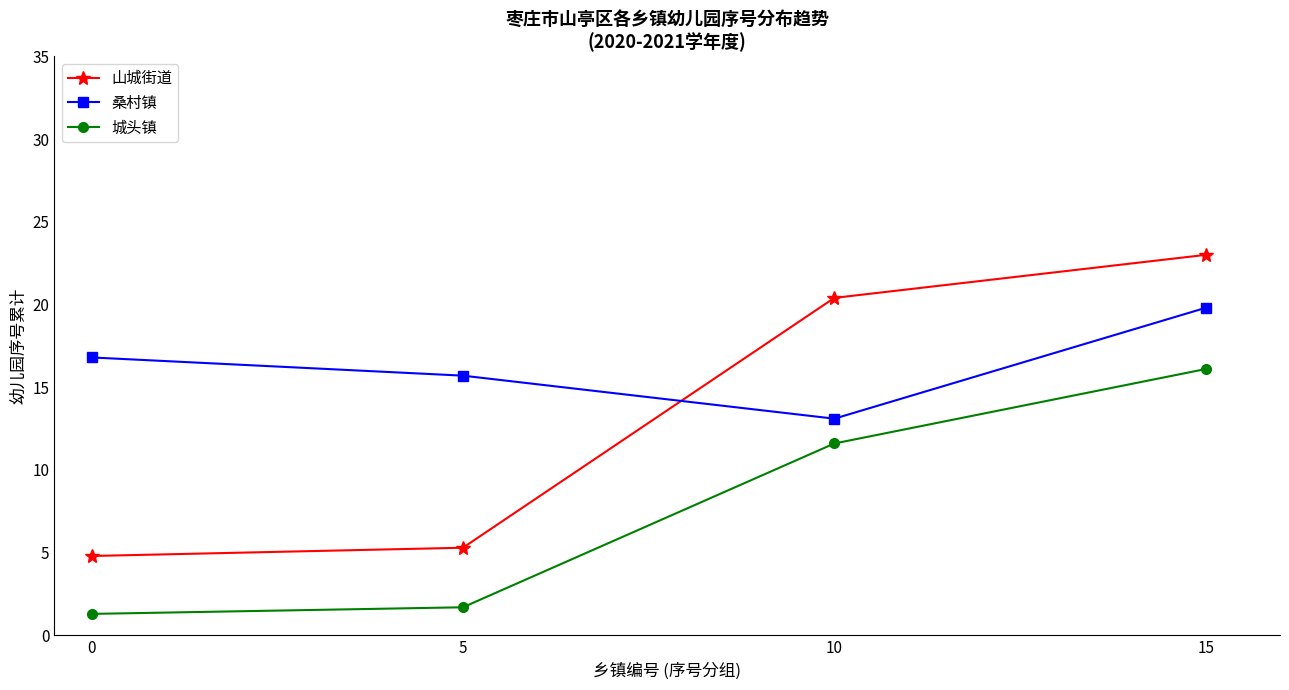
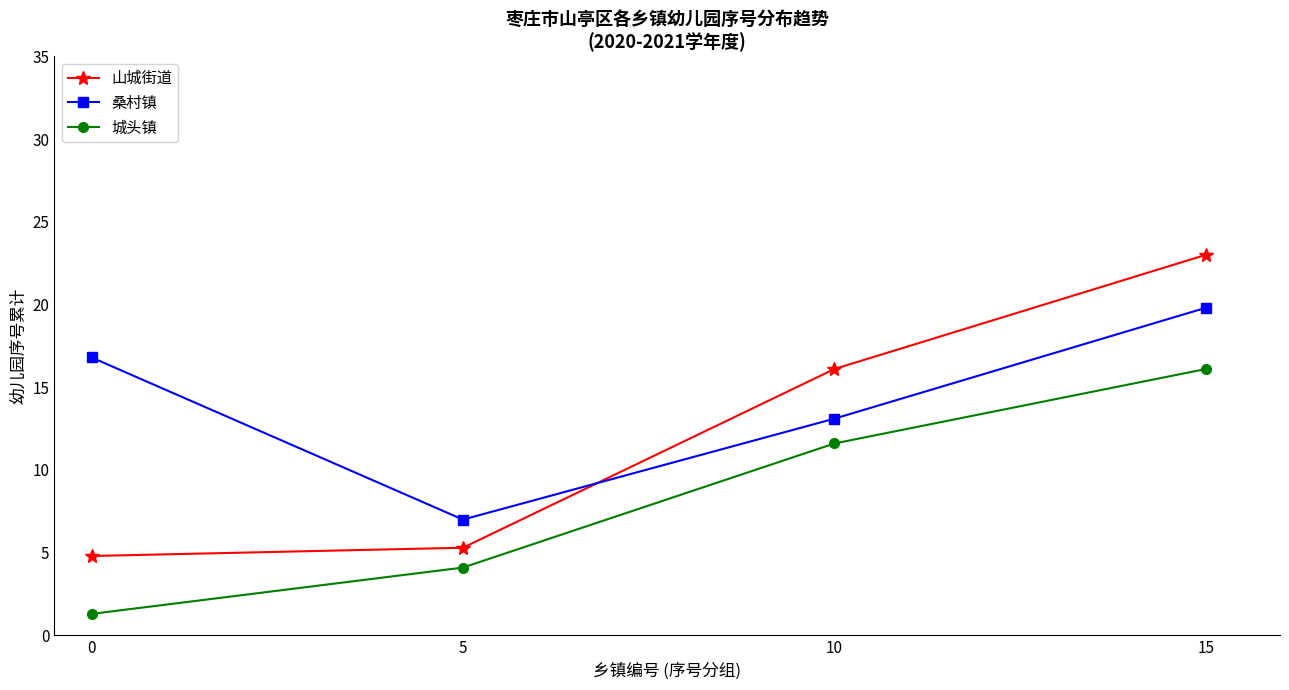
桑村镇, 5: 15.7 -> 7.0
城头镇, 5: 1.7 -> 4.1
山城街道, 10: 20.4 -> 16.1
